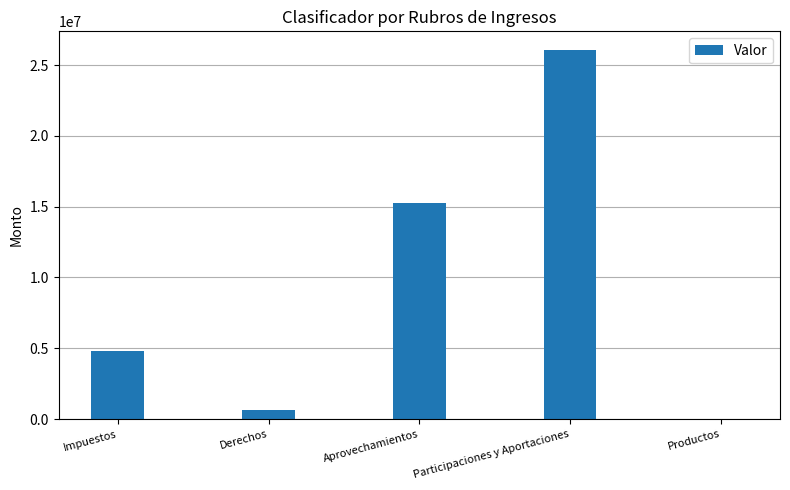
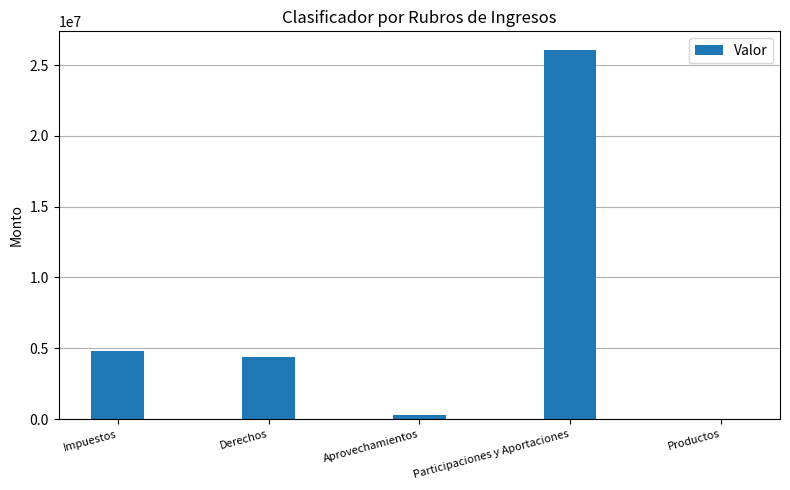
Derechos: 600000 -> 4400000
Aprovechamientos: 15200000 -> 300000
